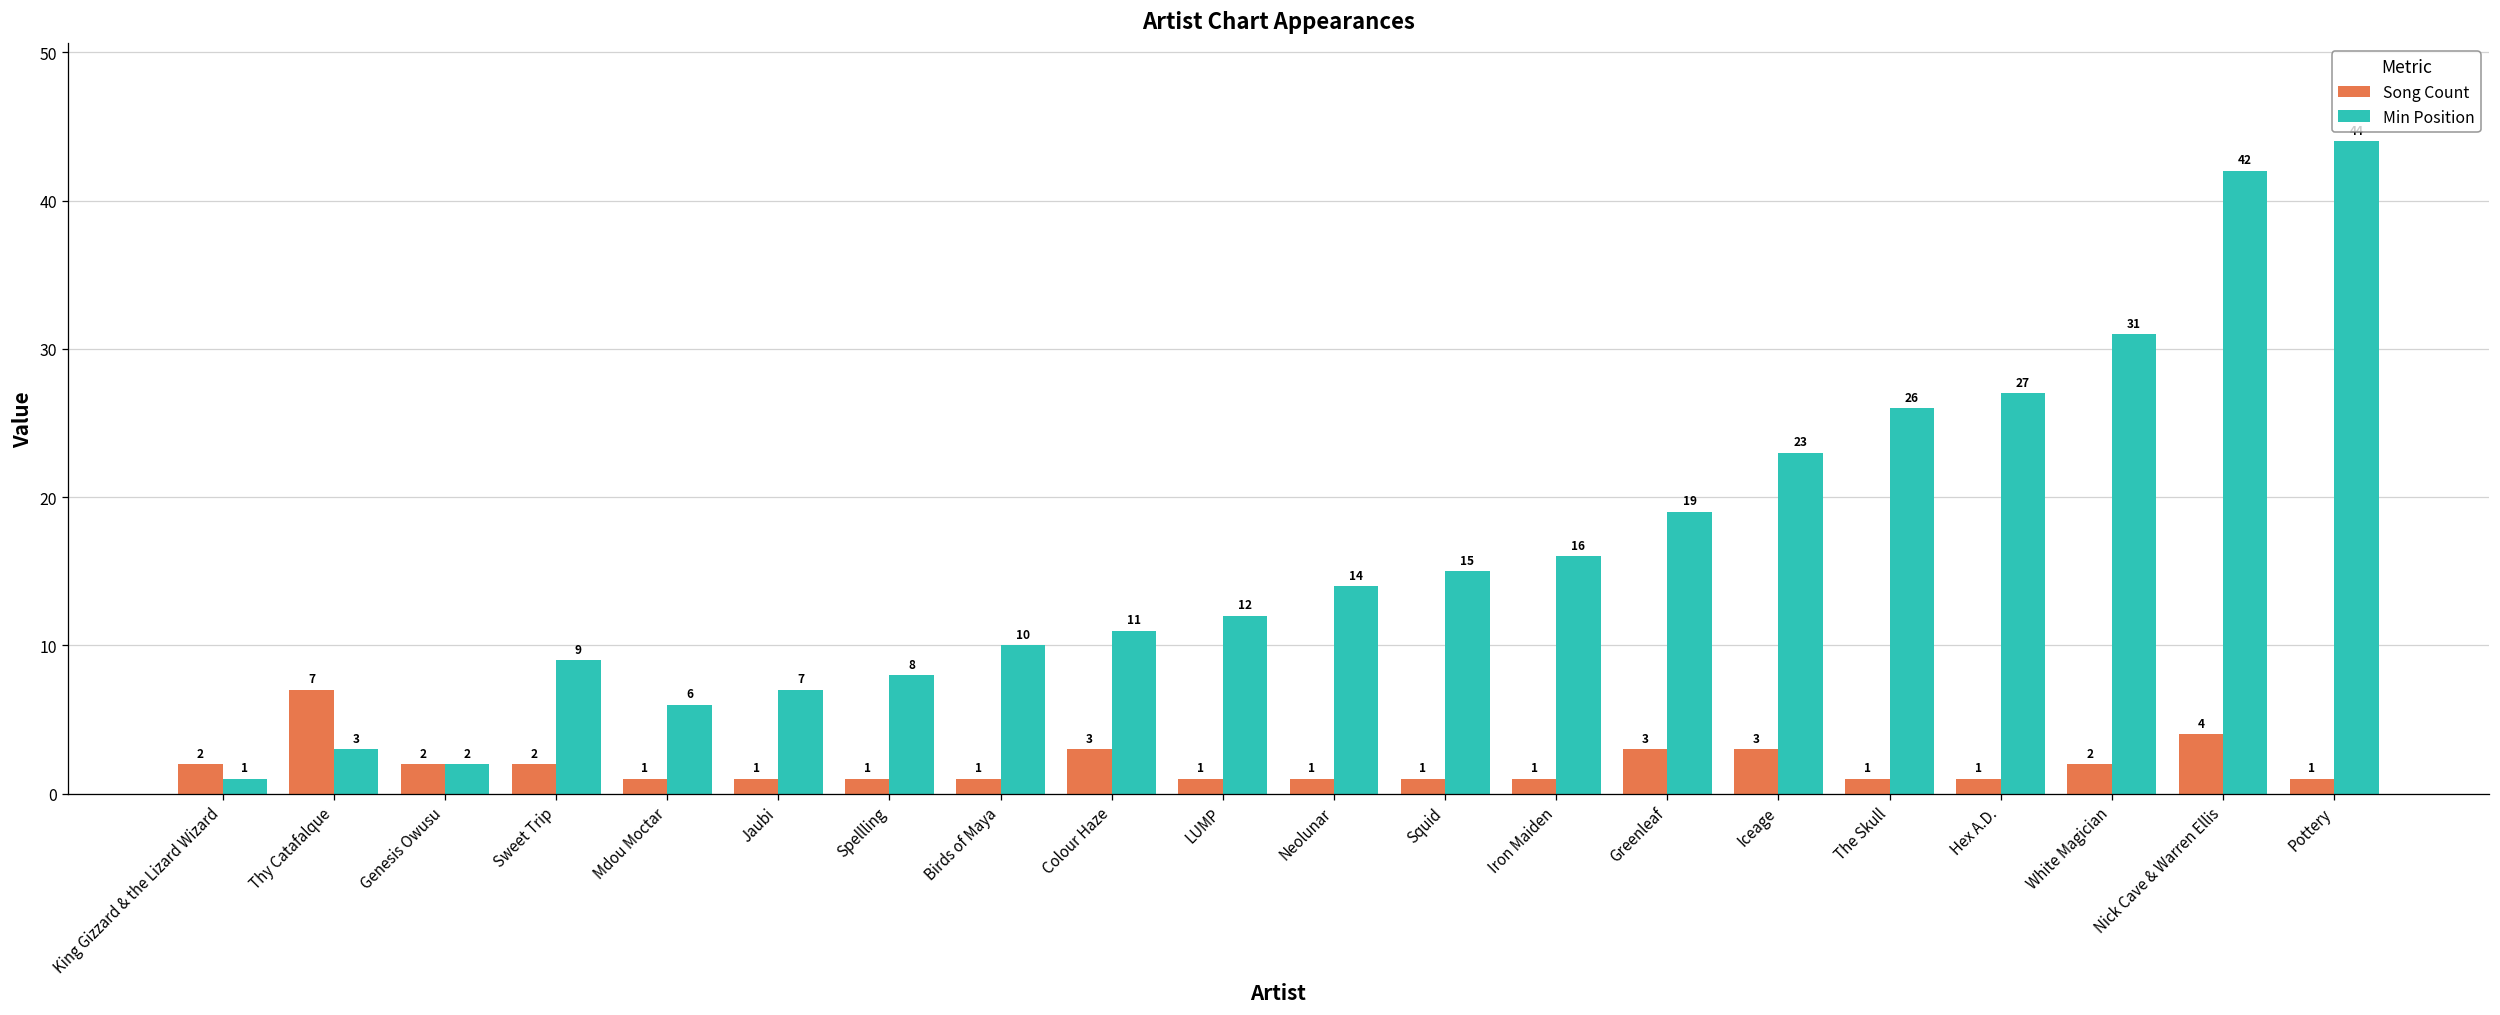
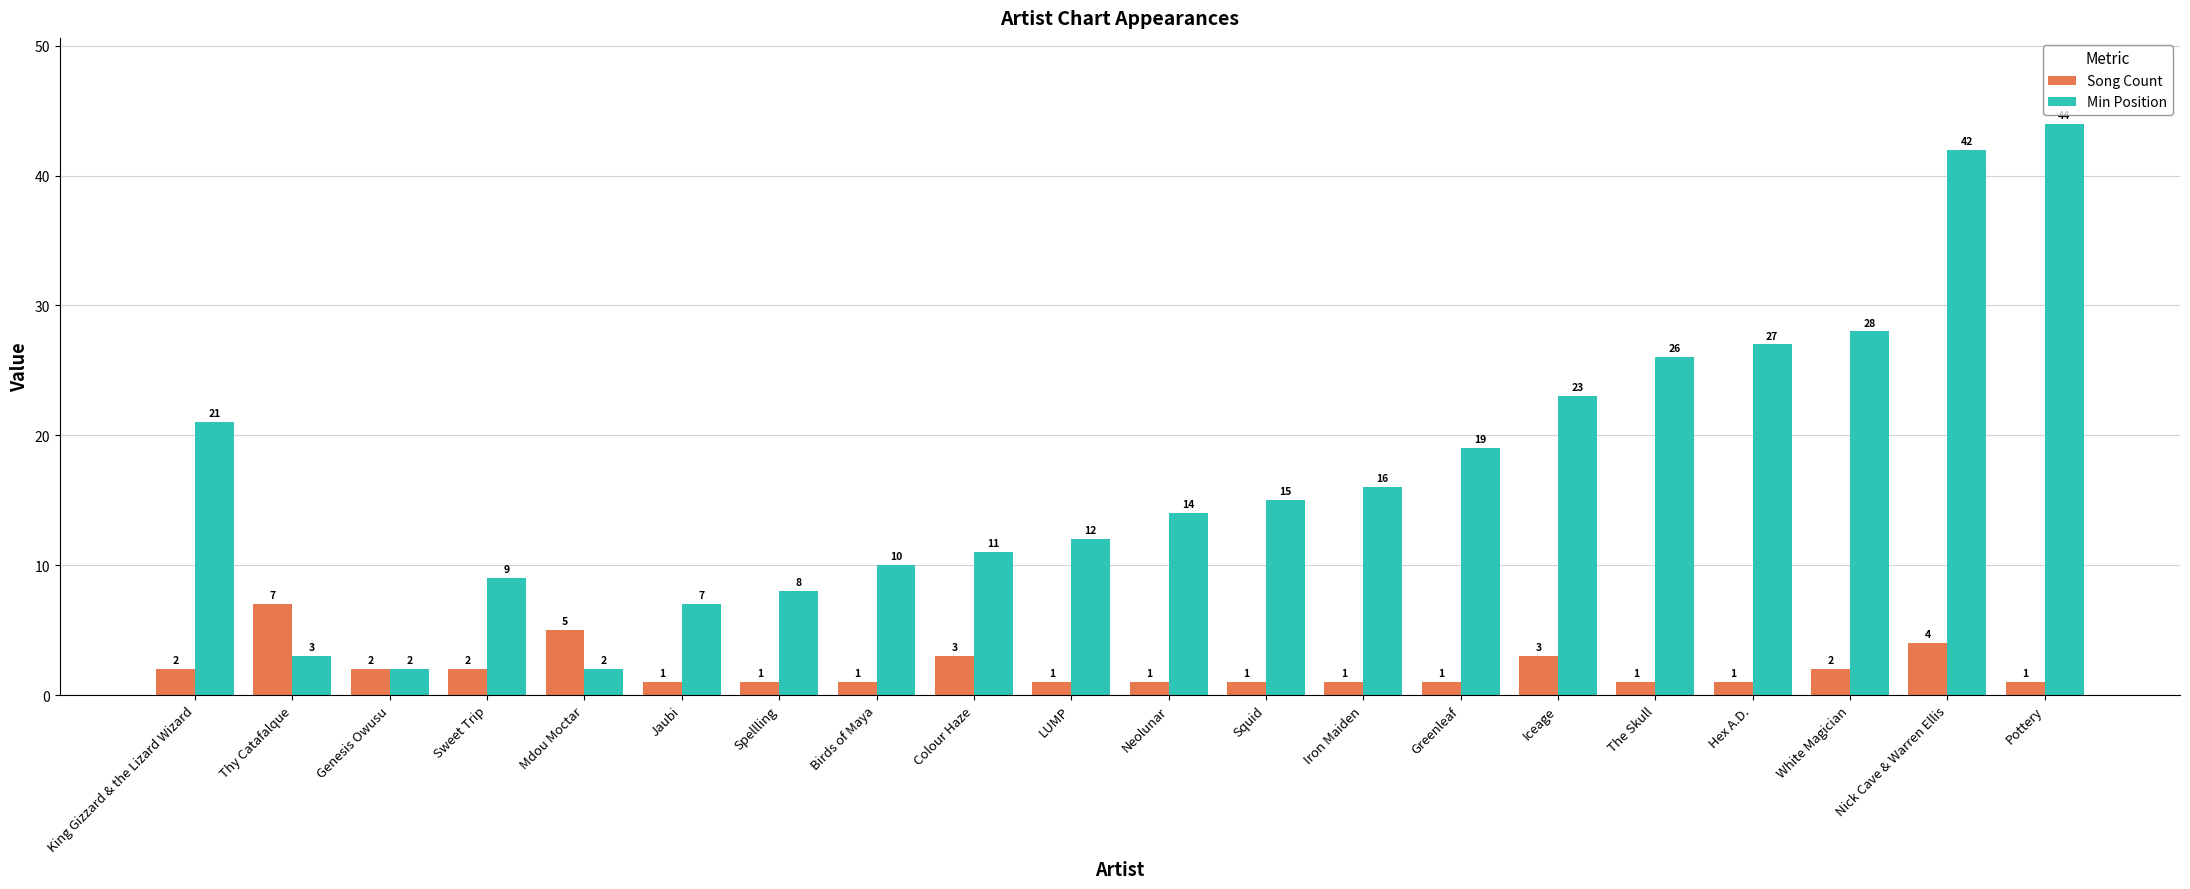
Min Position, King Gizzard & the Lizard Wizard: 1 -> 21
Song Count, Mdou Moctar: 1 -> 5
Min Position, Mdou Moctar: 6 -> 2
Song Count, Greenleaf: 3 -> 1
Min Position, White Magician: 31 -> 28
